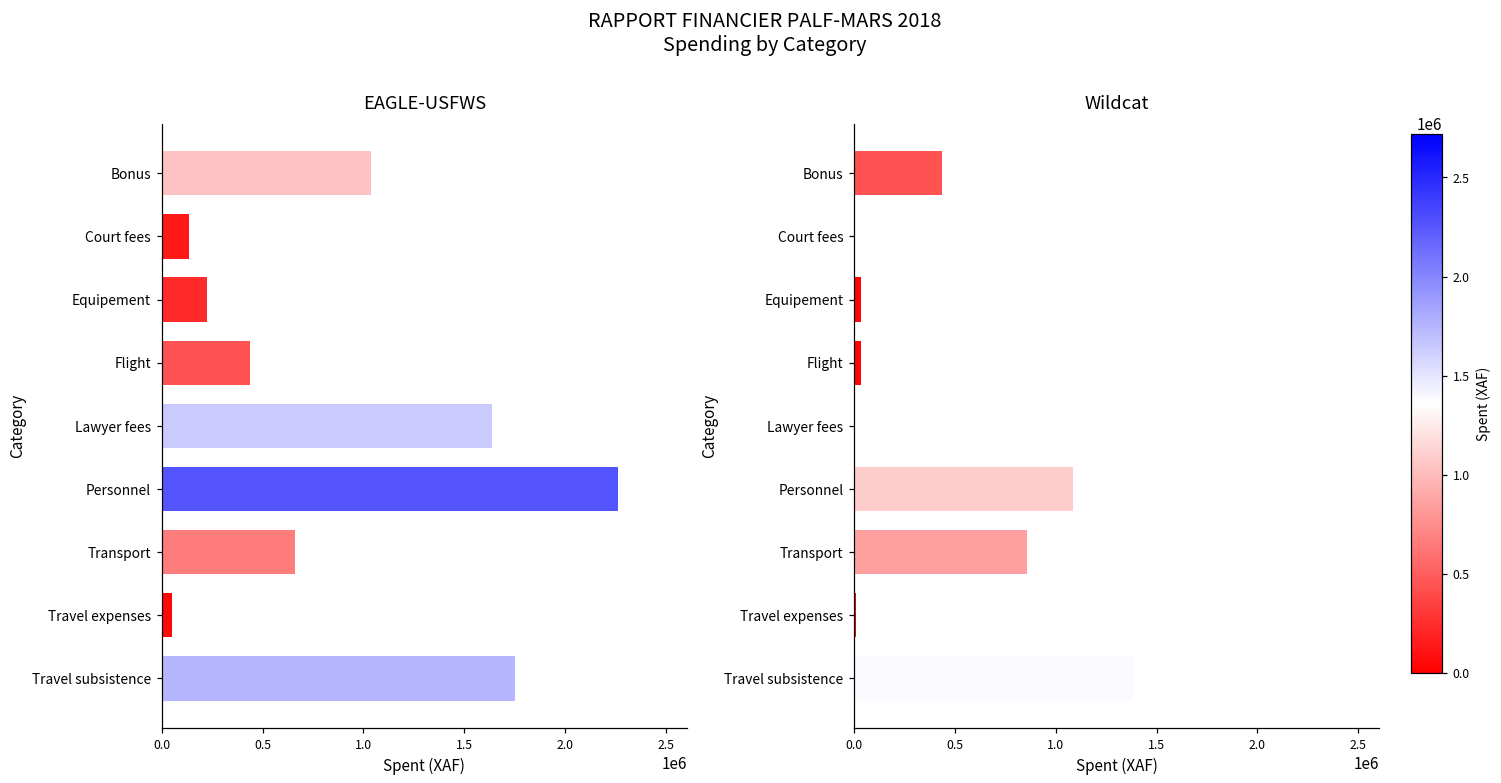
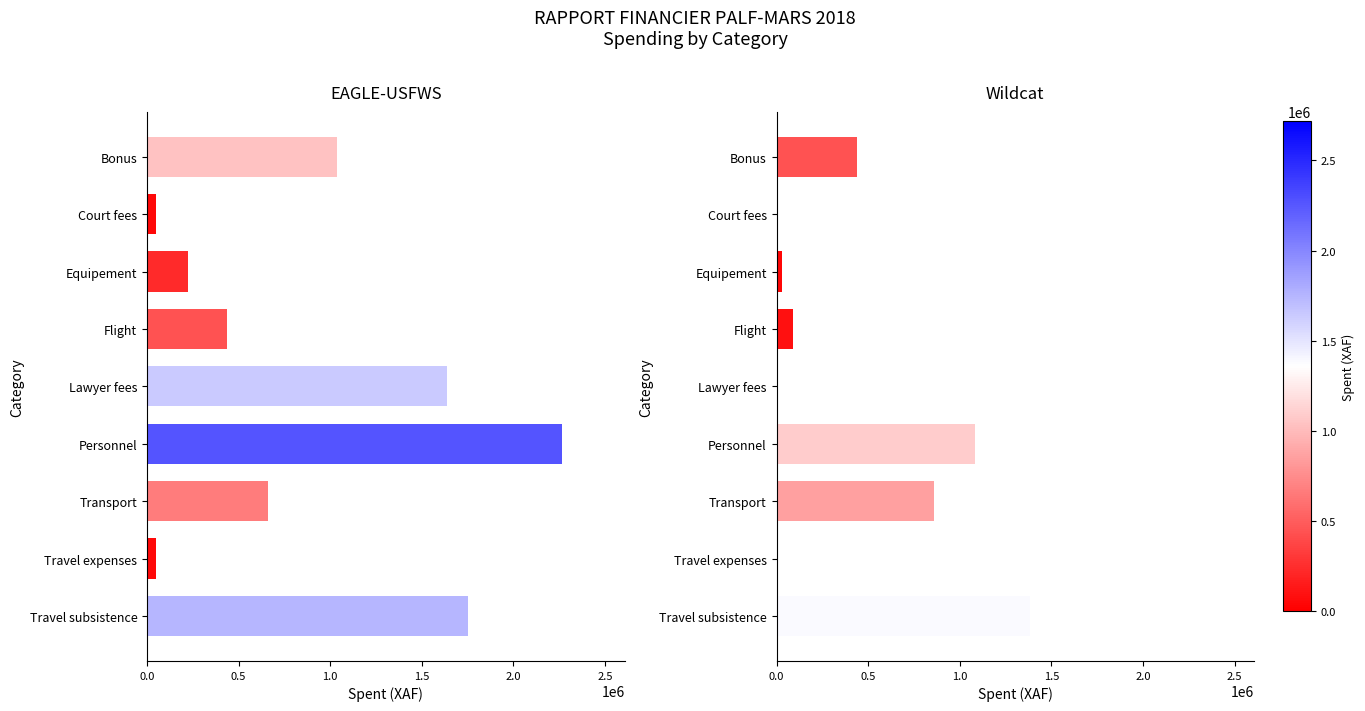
EAGLE-USFWS, Court fees: 140000 -> 50000
Wildcat, Flight: 40000 -> 90000
